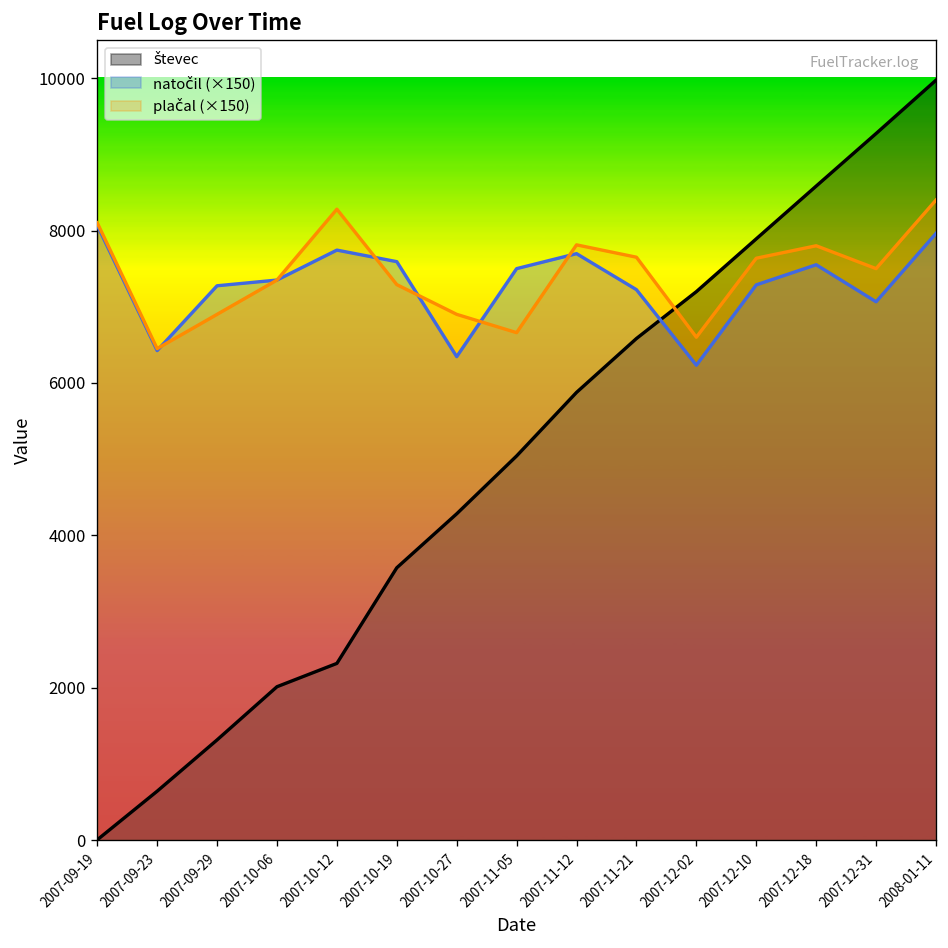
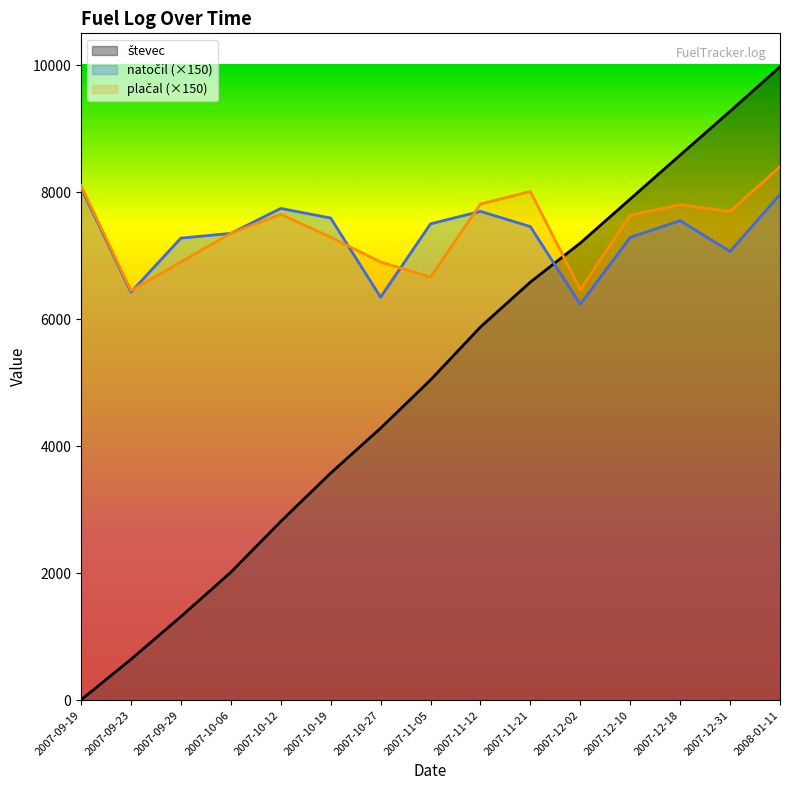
števec, 2007-10-12: 2300 -> 2800
plačal (×150), 2007-10-12: 8300 -> 7700
natočil (×150), 2007-11-21: 7200 -> 7500
plačal (×150), 2007-11-21: 7700 -> 8000
plačal (×150), 2007-12-02: 6600 -> 6500
plačal (×150), 2007-12-31: 7500 -> 7700
